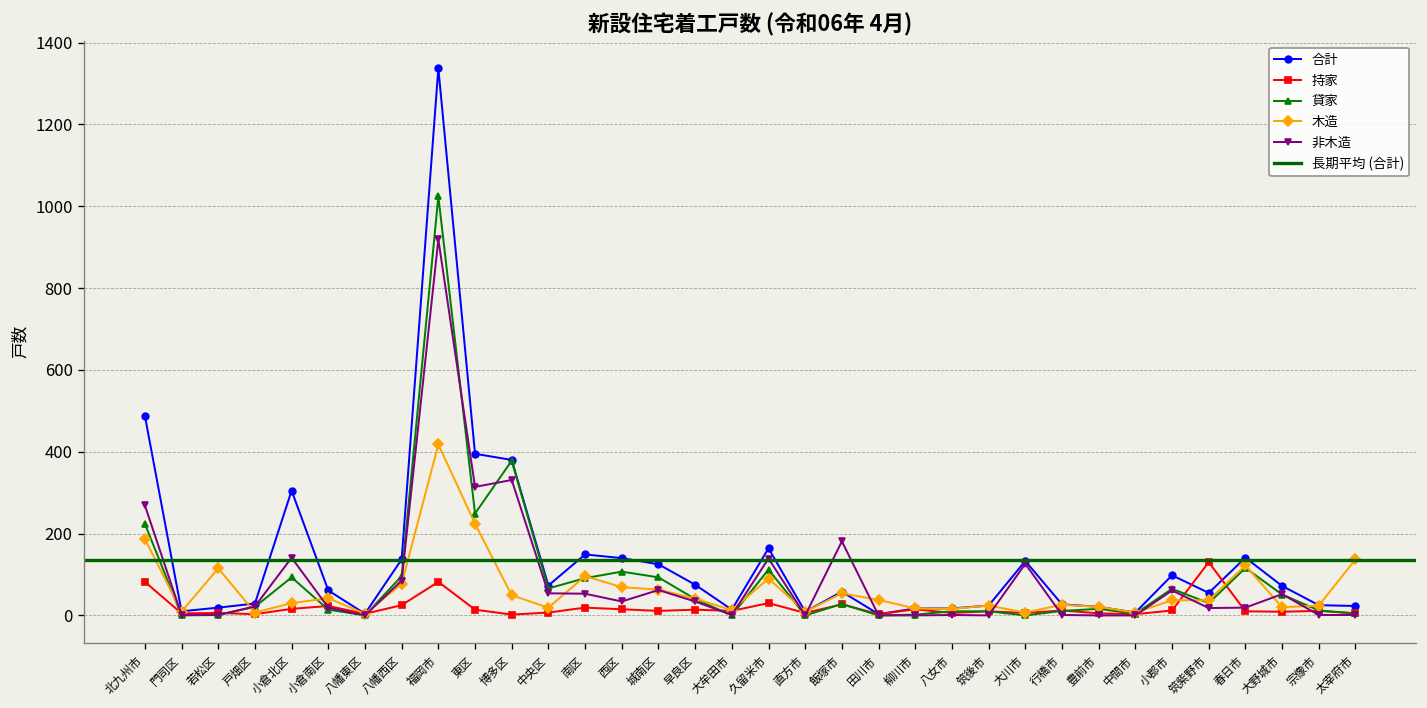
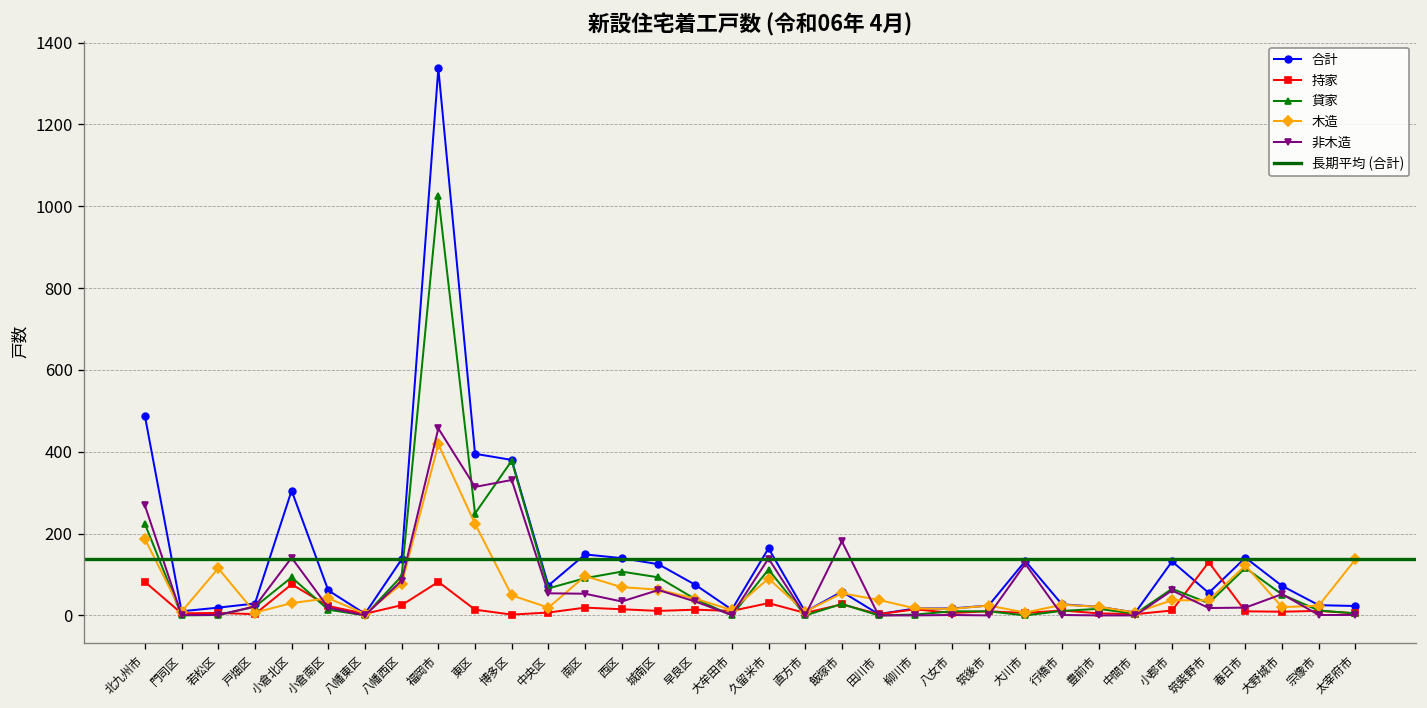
持家, 小倉北区: 20 -> 80
非木造, 福岡市: 920 -> 460
合計, 小郡市: 100 -> 130
